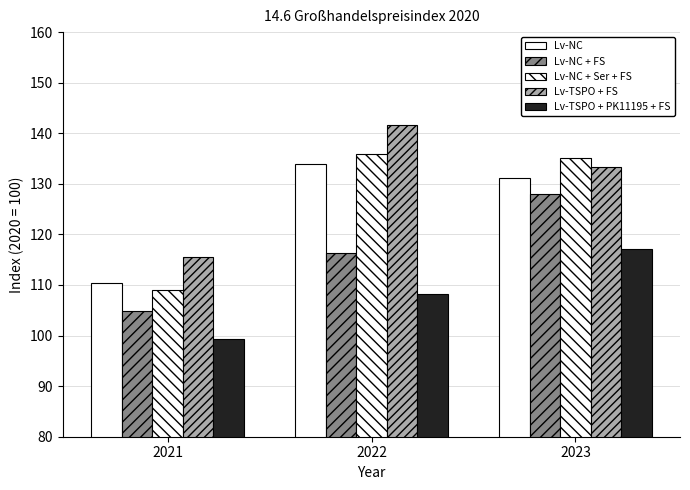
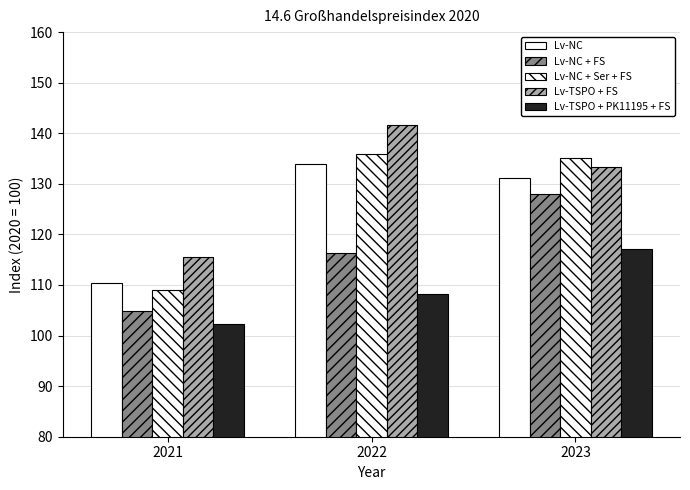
Lv-TSPO + PK11195 + FS, 2021: 99 -> 102
